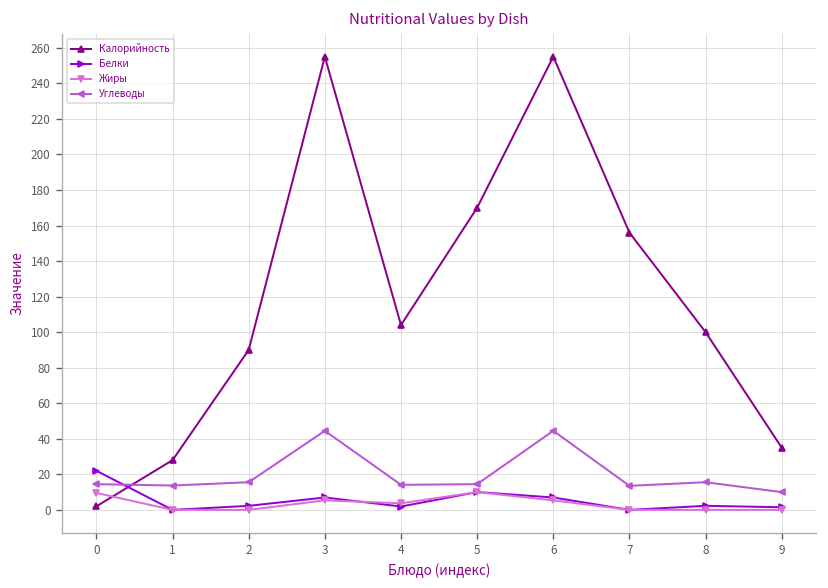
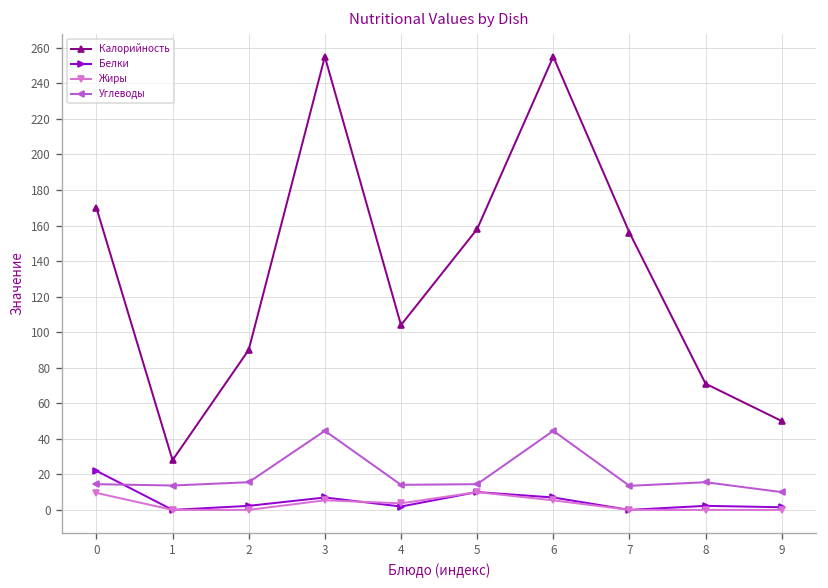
Калорийность, 0: 2 -> 170
Калорийность, 5: 170 -> 158
Калорийность, 8: 100 -> 71
Калорийность, 9: 35 -> 50
